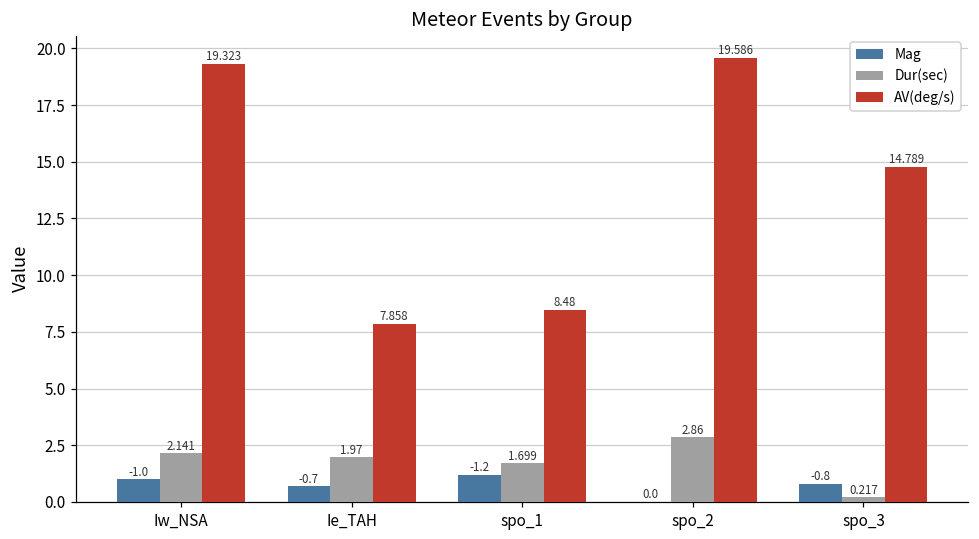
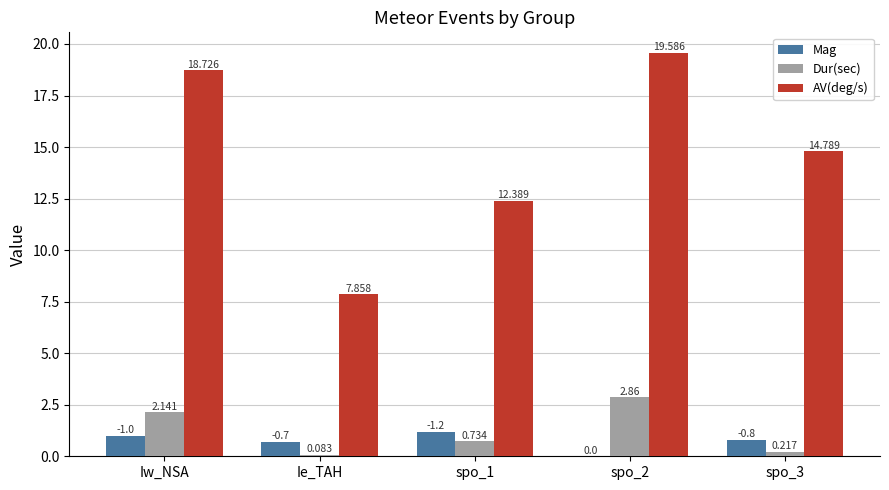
AV(deg/s), Iw_NSA: 19.323 -> 18.726
Dur(sec), Ie_TAH: 1.97 -> 0.083
Dur(sec), spo_1: 1.699 -> 0.734
AV(deg/s), spo_1: 8.48 -> 12.389
